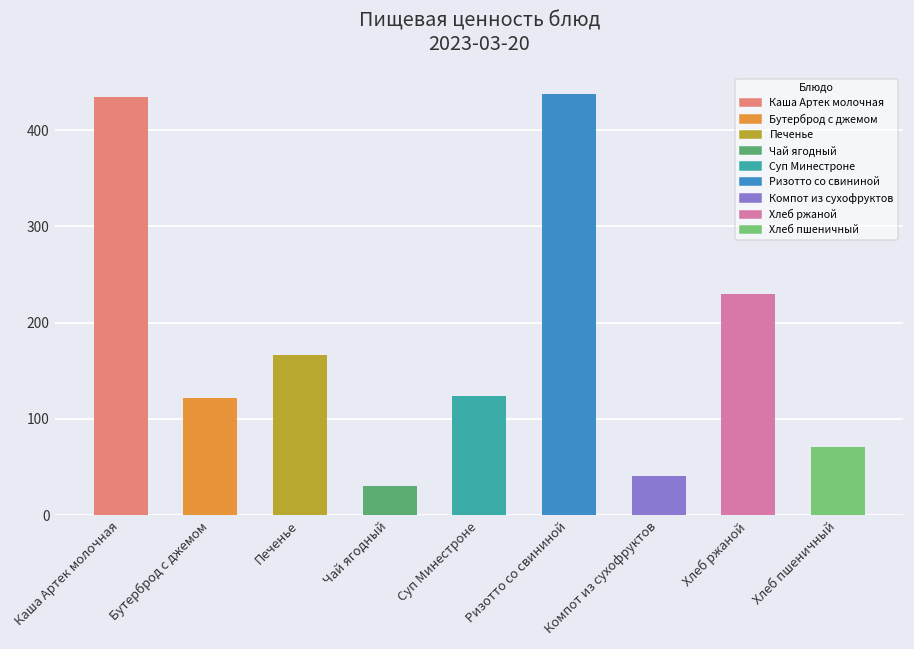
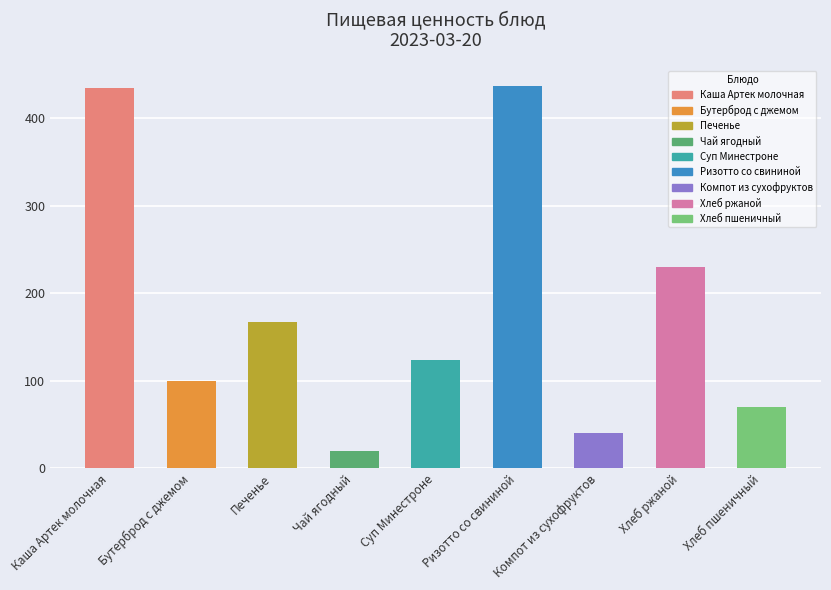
Бутерброд с джемом: 120 -> 100
Чай ягодный: 30 -> 20
